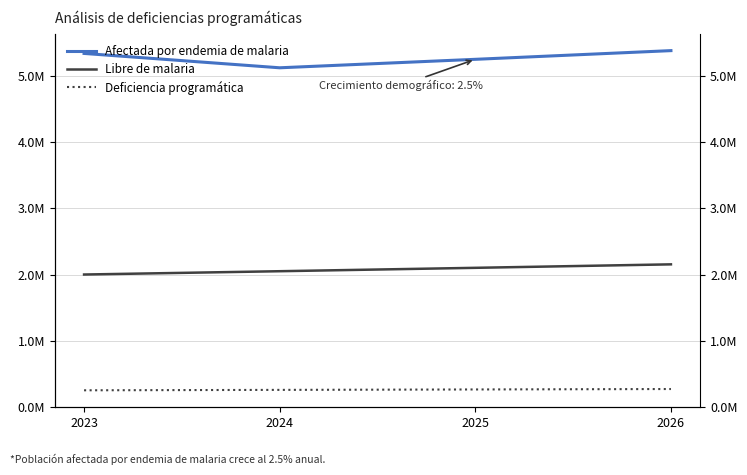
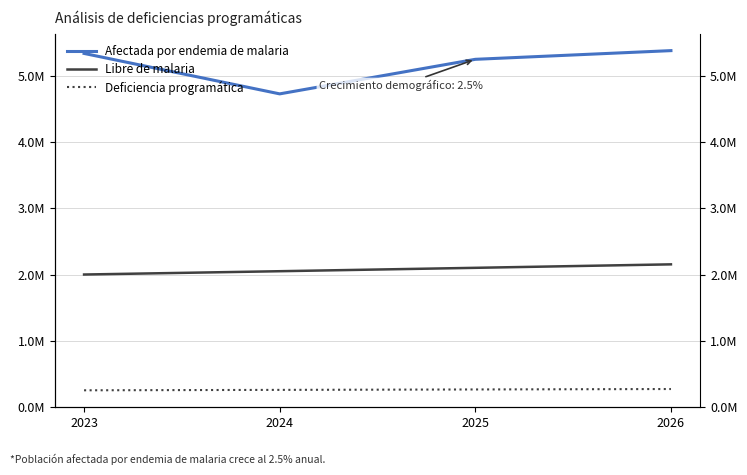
Afectada por endemia de malaria, 2024: 5100000 -> 4700000
